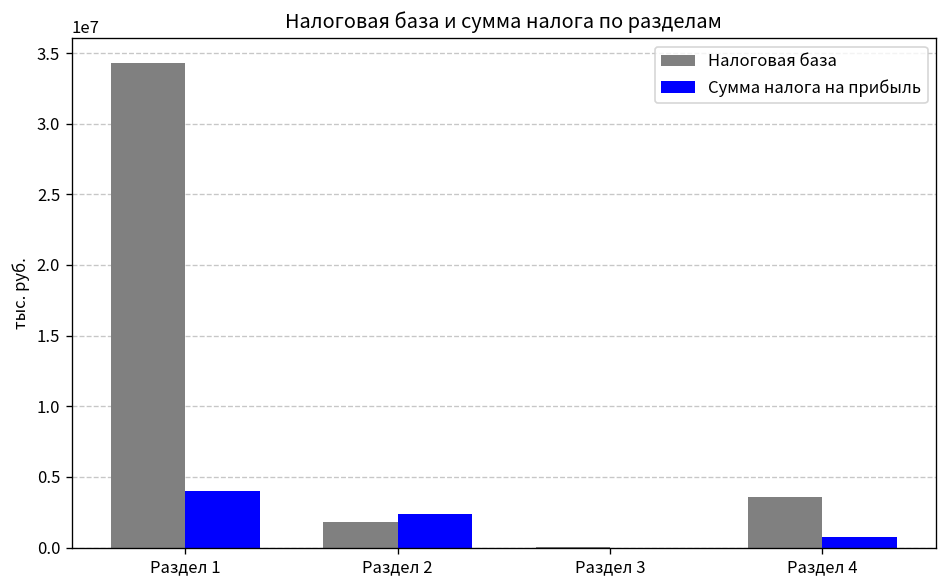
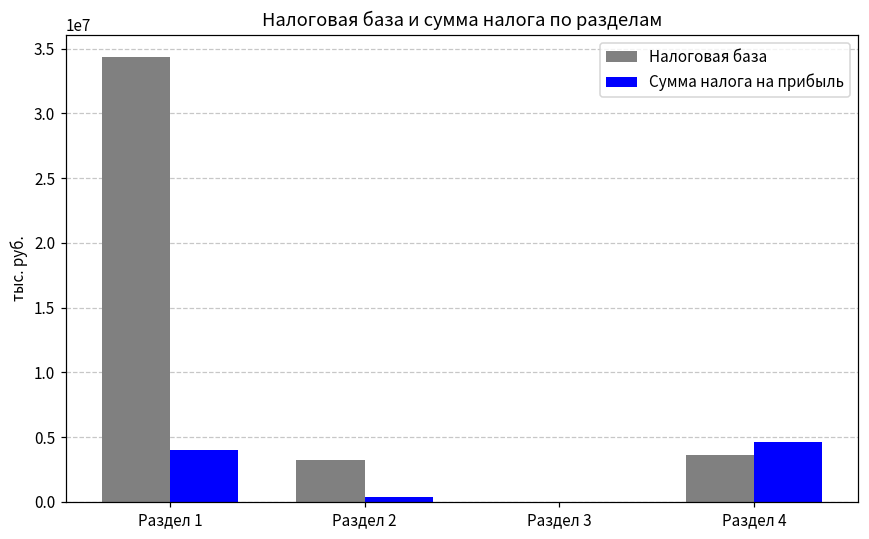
Налоговая база, Раздел 2: 1800000 -> 3200000
Сумма налога на прибыль, Раздел 2: 2400000 -> 400000
Сумма налога на прибыль, Раздел 4: 700000 -> 4600000
